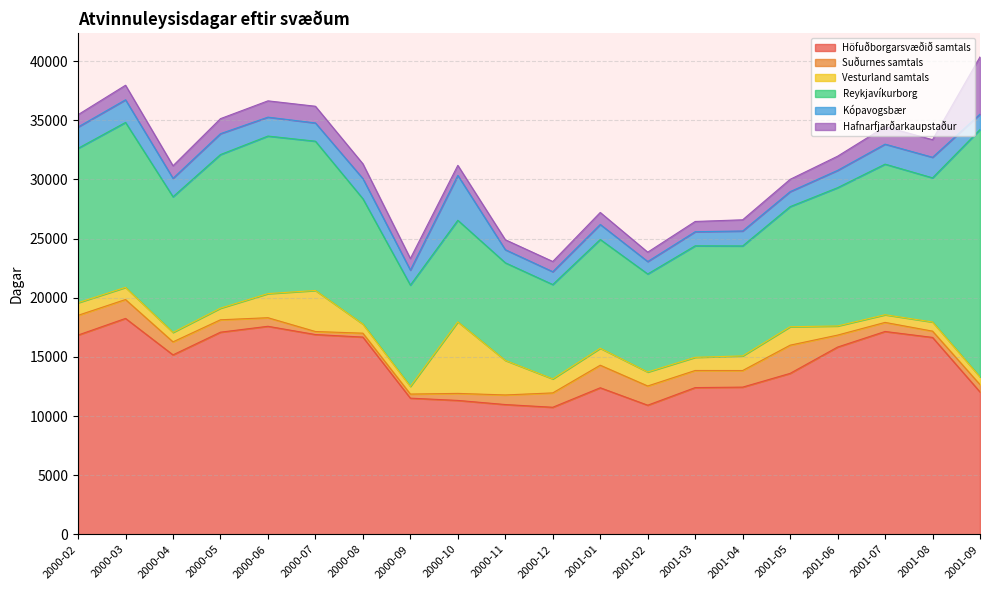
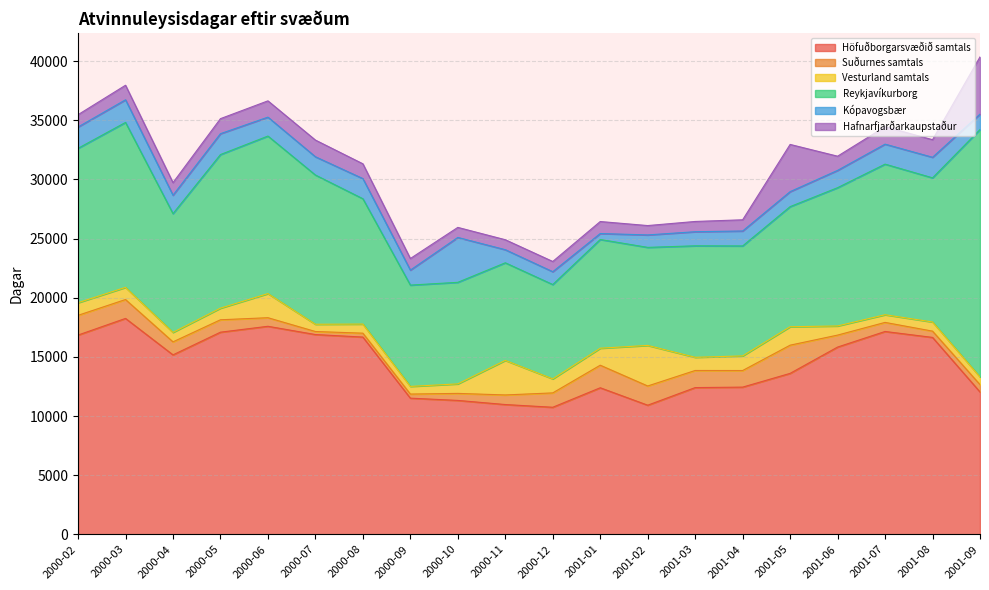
Reykjavíkurborg, 2000-04: 11500 -> 10000
Vesturland samtals, 2000-07: 3500 -> 600
Vesturland samtals, 2000-10: 6000 -> 800
Kópavogsbær, 2001-01: 1300 -> 500
Vesturland samtals, 2001-02: 1200 -> 3400
Hafnarfjarðarkaupstaður, 2001-05: 1000 -> 4000
